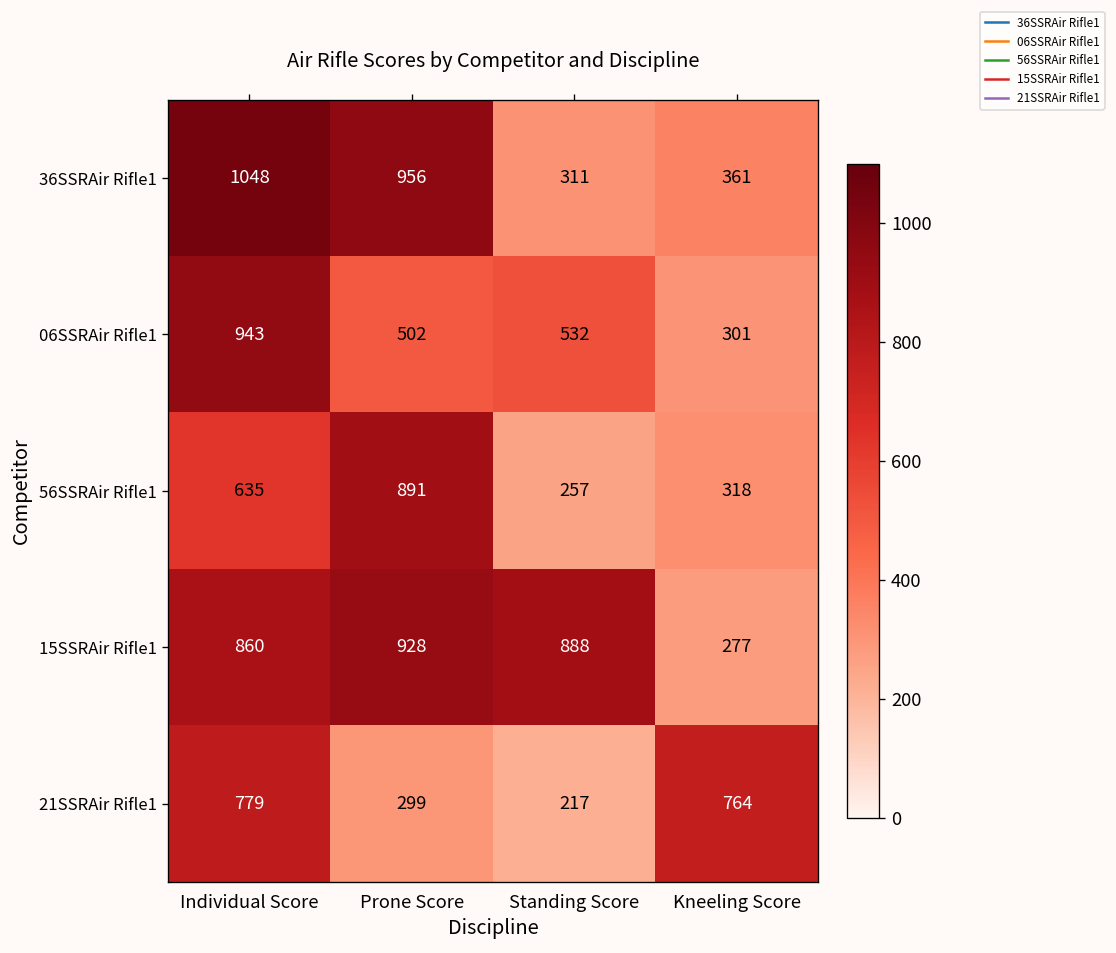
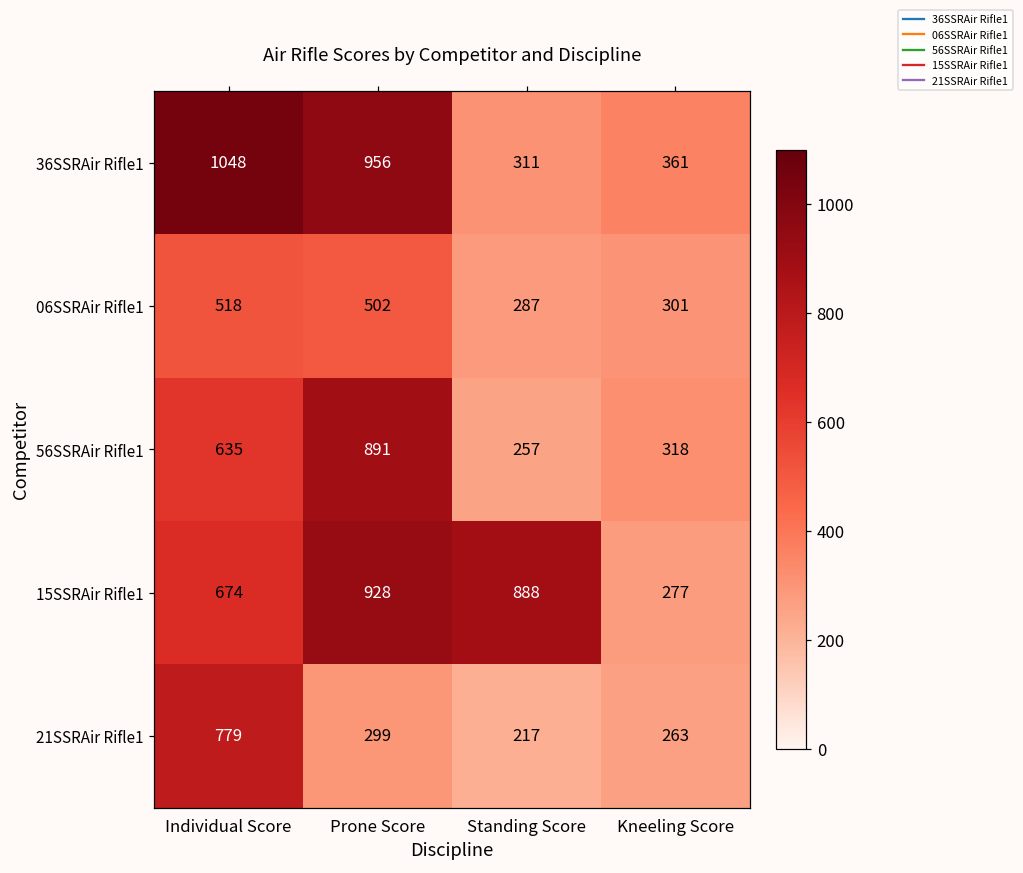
06SSRAir Rifle1, Individual Score: 943 -> 518
06SSRAir Rifle1, Standing Score: 532 -> 287
15SSRAir Rifle1, Individual Score: 860 -> 674
21SSRAir Rifle1, Kneeling Score: 764 -> 263
